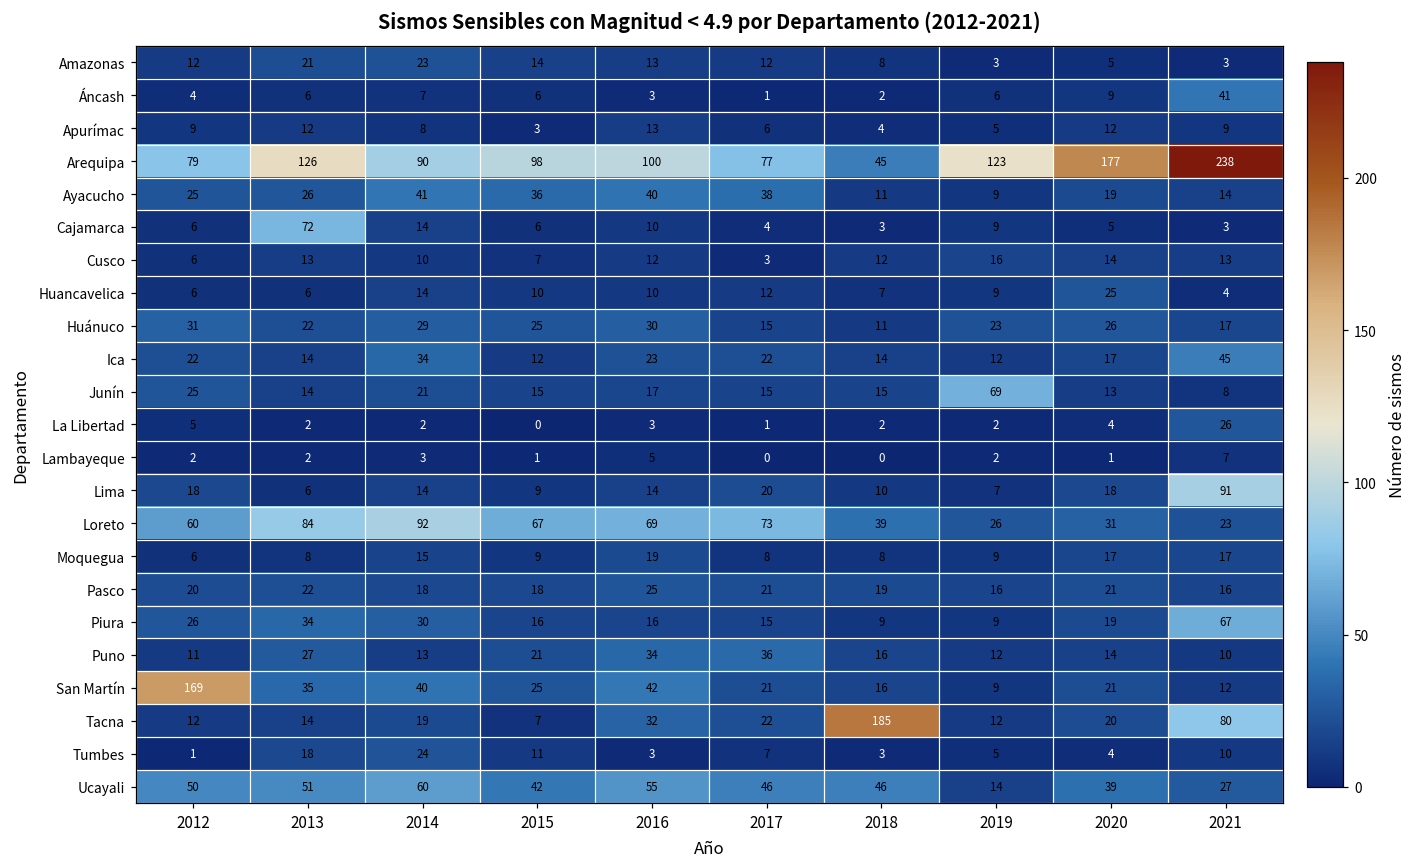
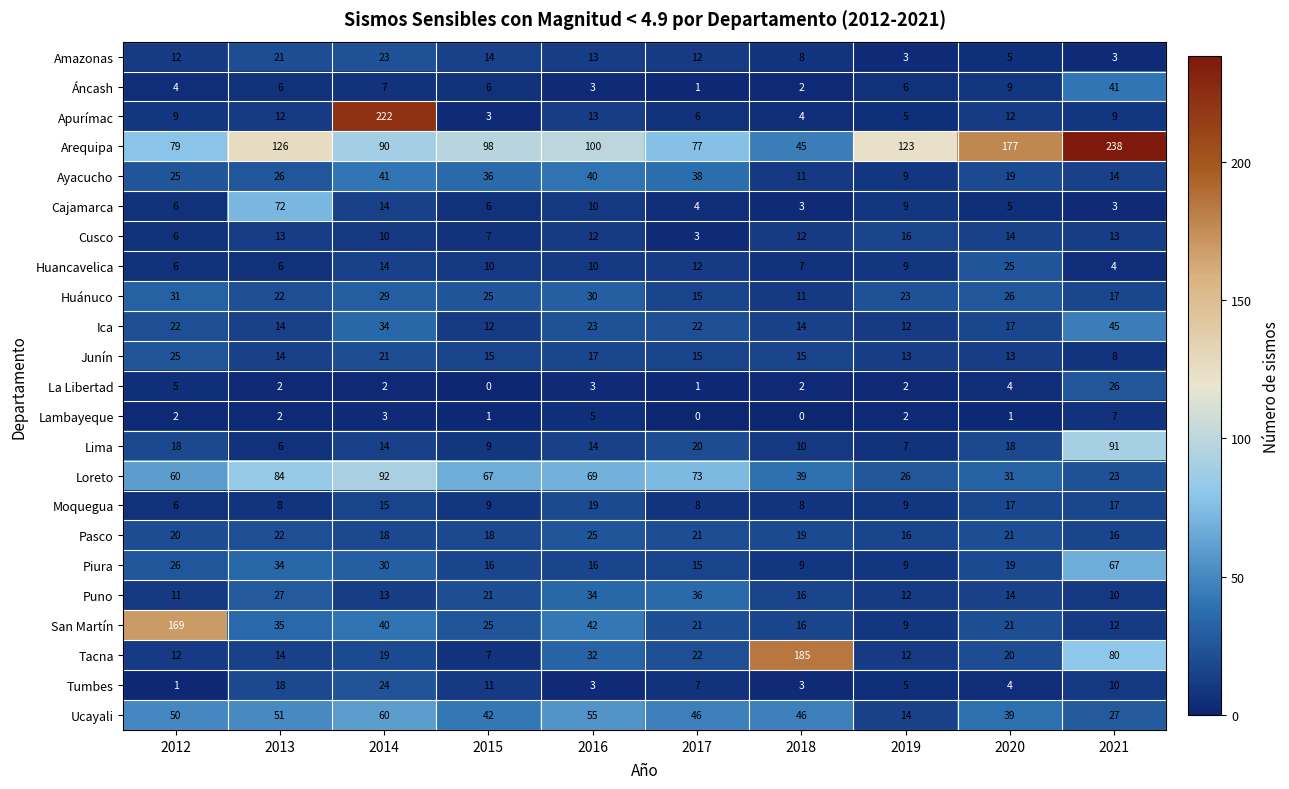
Apurímac, 2014: 8 -> 222
Junín, 2019: 69 -> 13
